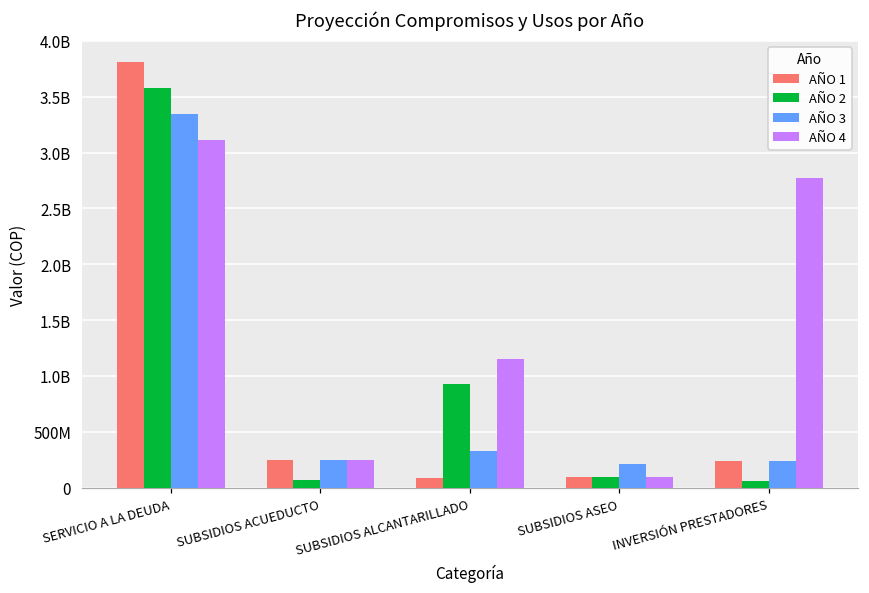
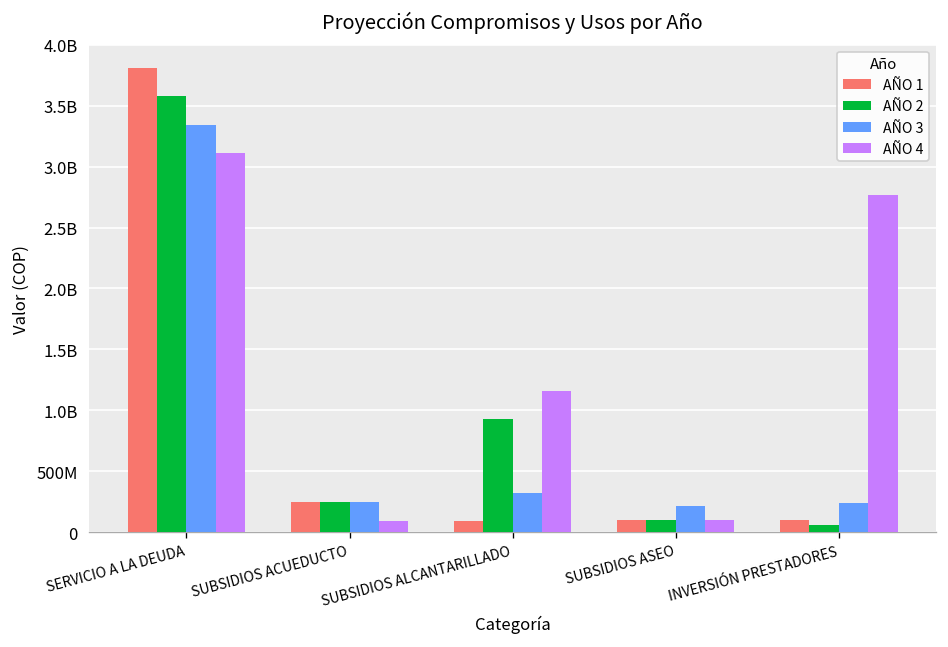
AÑO 2, SUBSIDIOS ACUEDUCTO: 70000000 -> 250000000
AÑO 4, SUBSIDIOS ACUEDUCTO: 250000000 -> 90000000
AÑO 1, INVERSIÓN PRESTADORES: 240000000 -> 100000000
